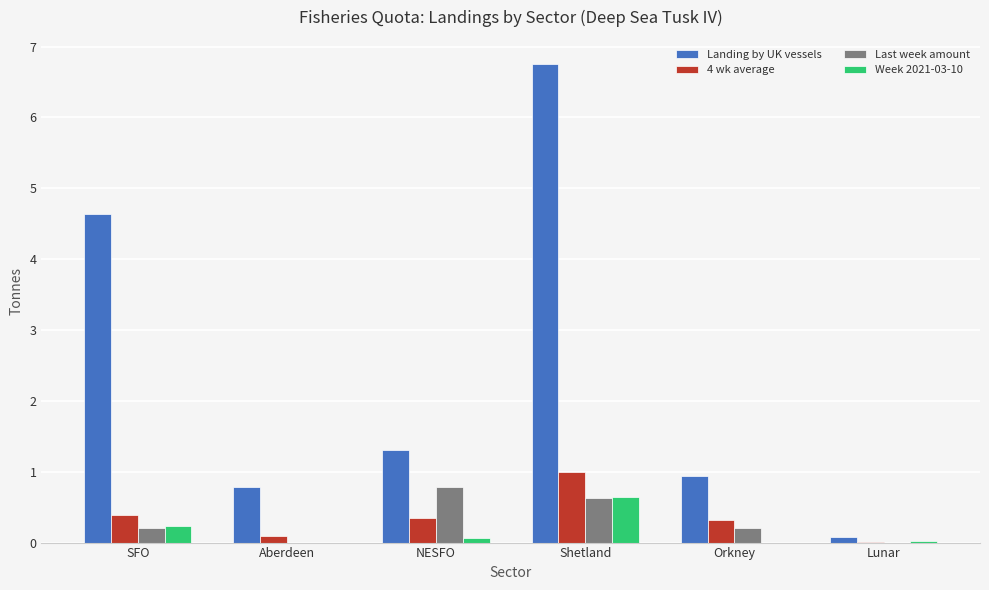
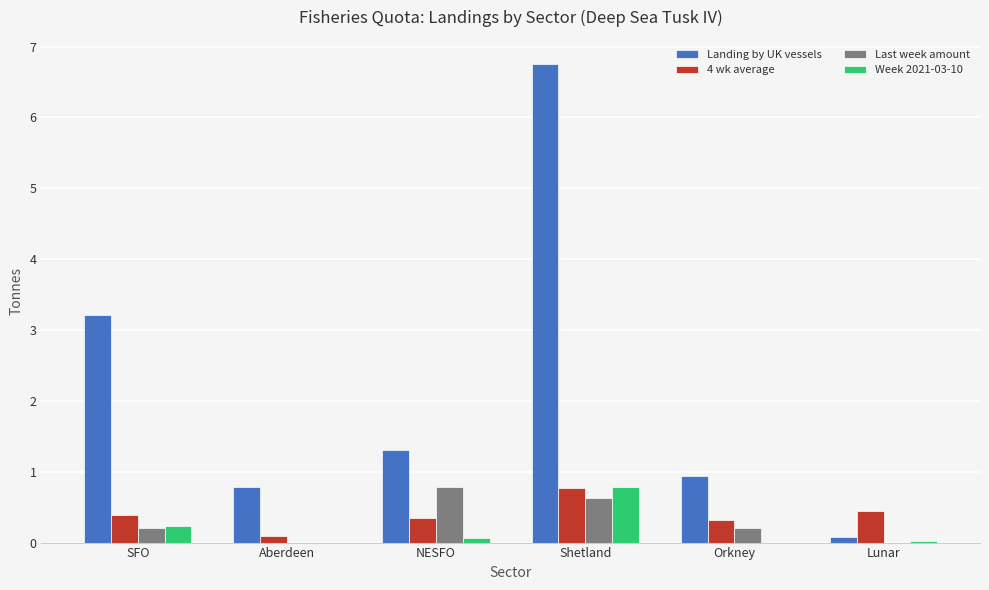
Landing by UK vessels, SFO: 4.6 -> 3.2
4 wk average, Shetland: 1.0 -> 0.8
Week 2021-03-10, Shetland: 0.7 -> 0.8
4 wk average, Lunar: 0.0 -> 0.4
